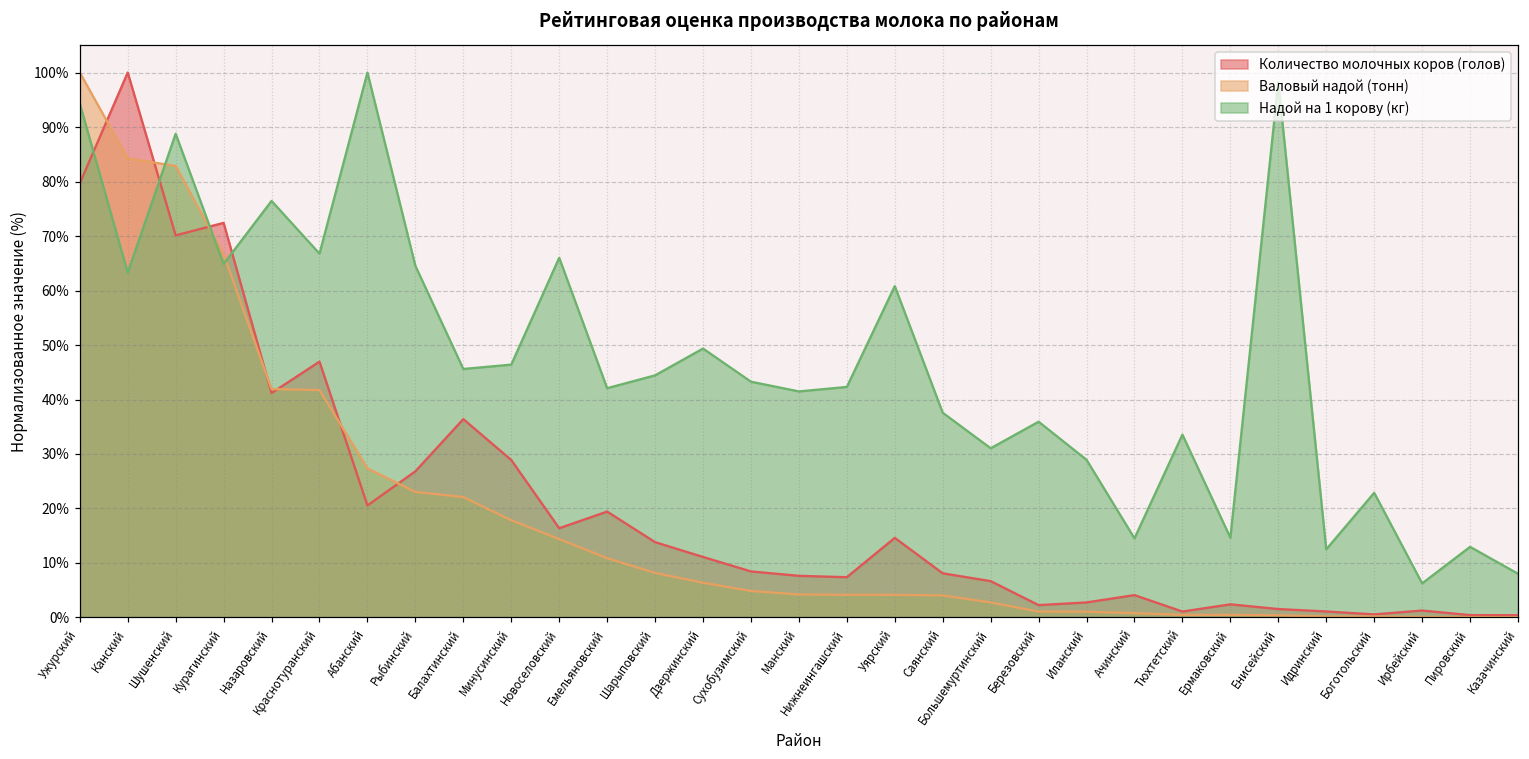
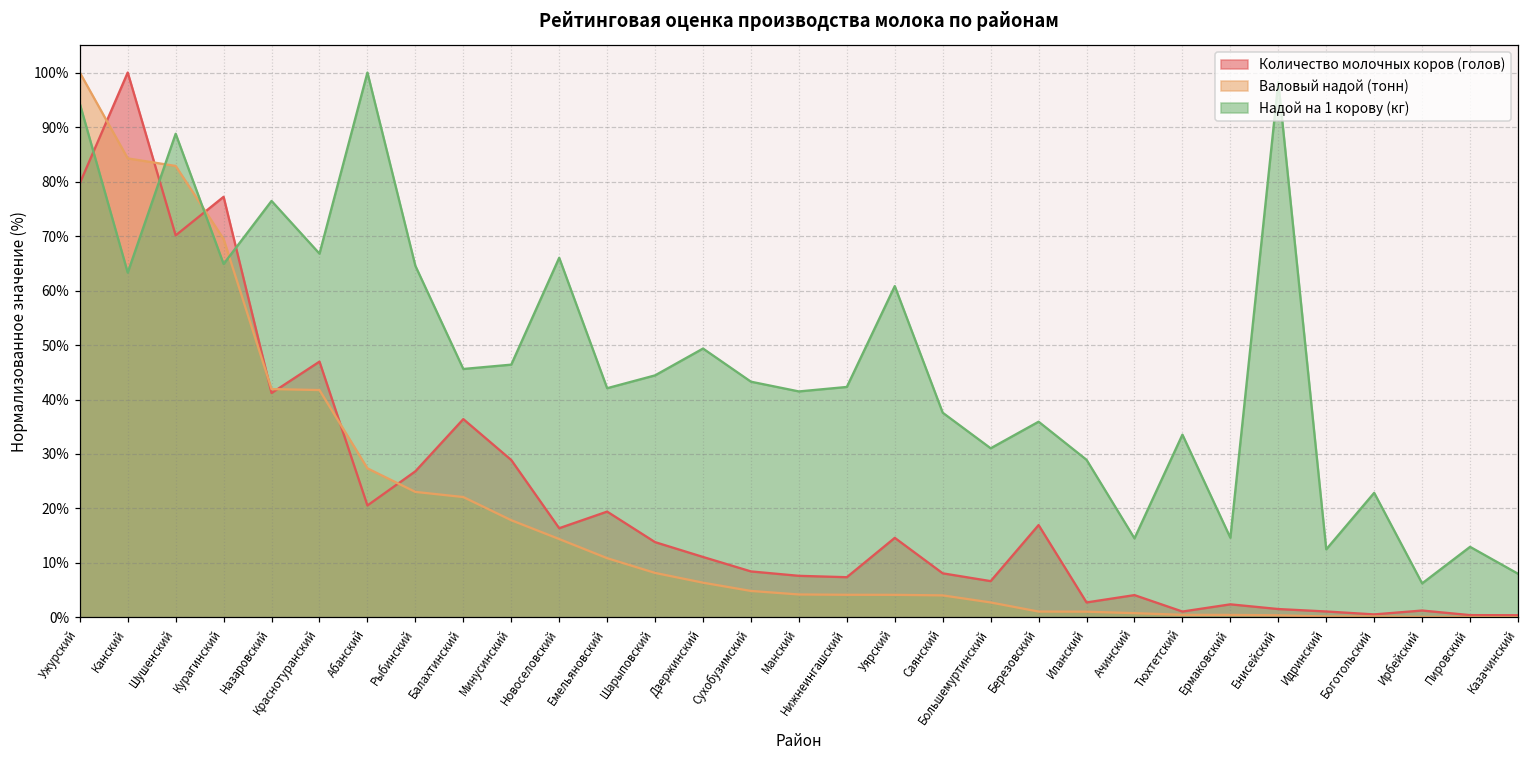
Количество молочных коров (голов), Курагинский: 72% -> 77%
Валовый надой (тонн), Курагинский: 67% -> 69%
Количество молочных коров (голов), Березовский: 2% -> 17%
